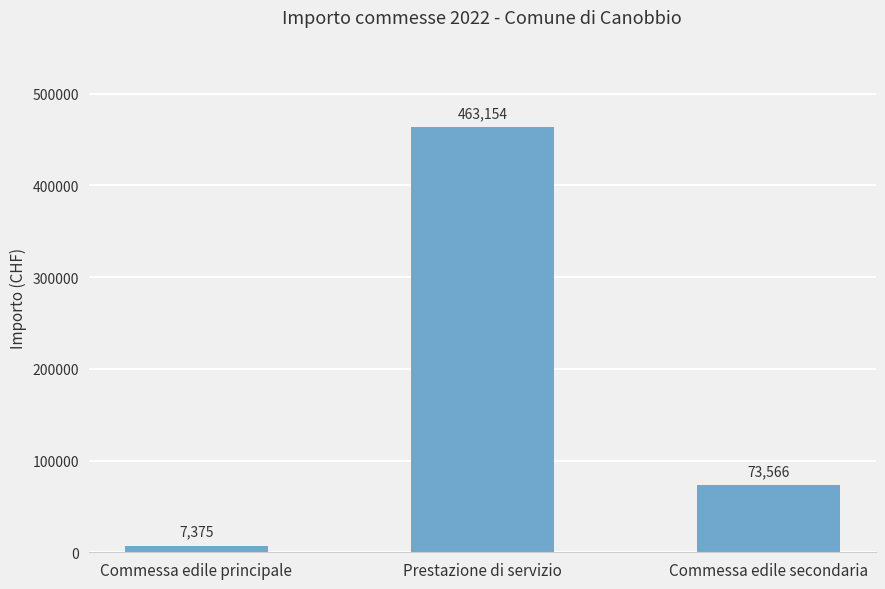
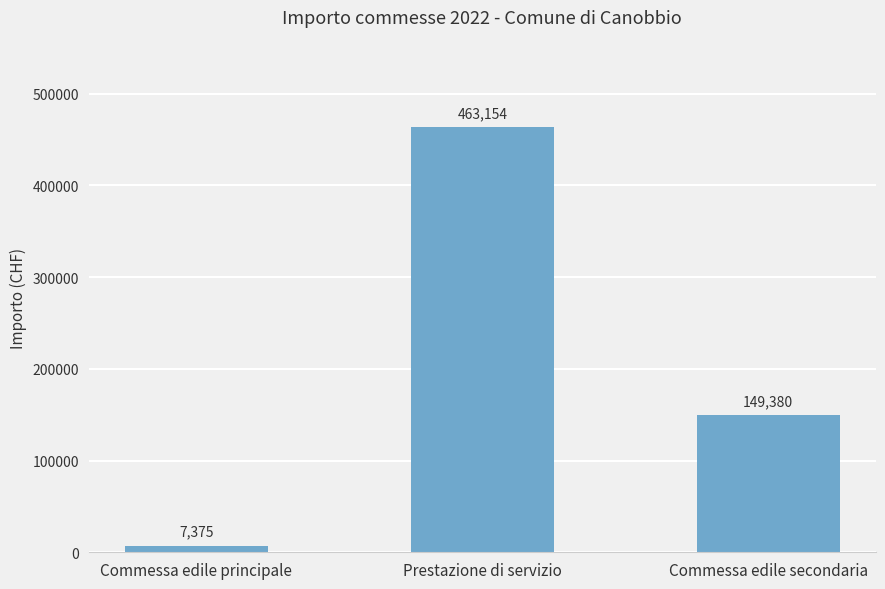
Commessa edile secondaria: 73,566 -> 149,380
